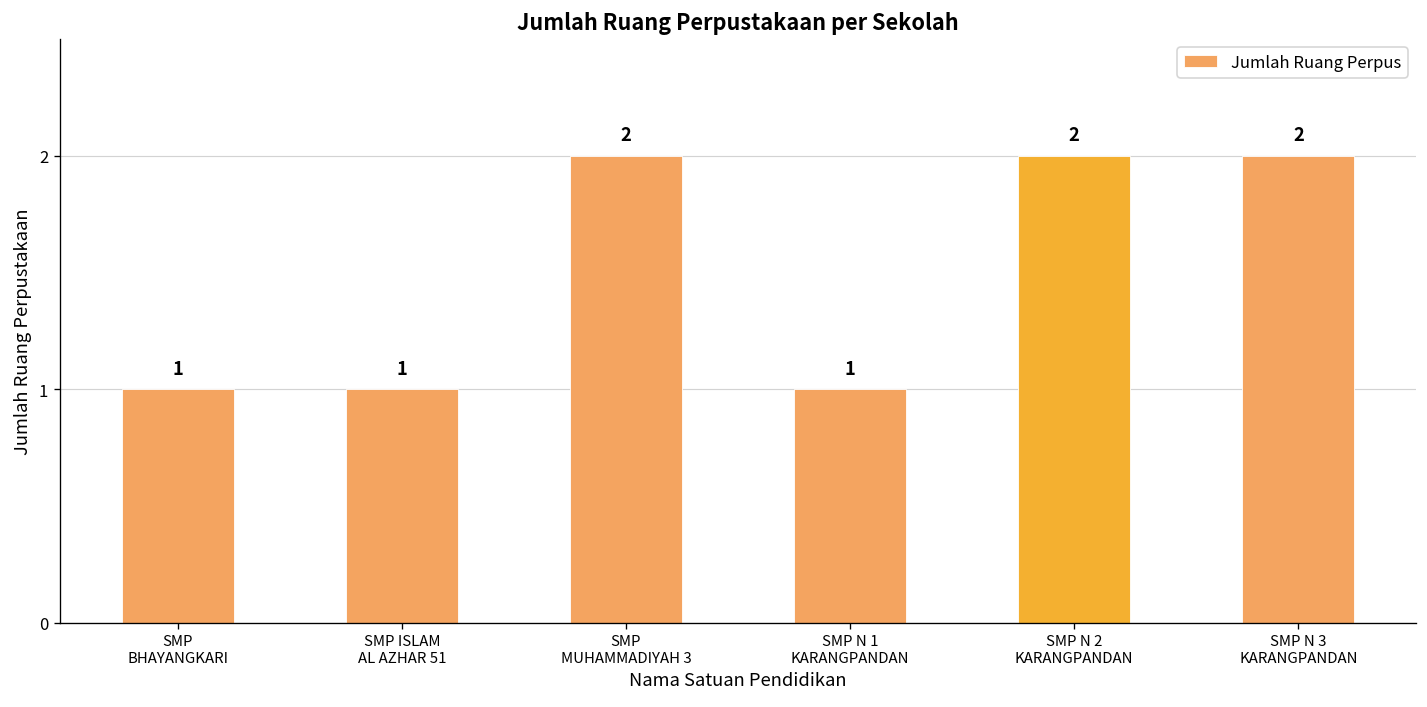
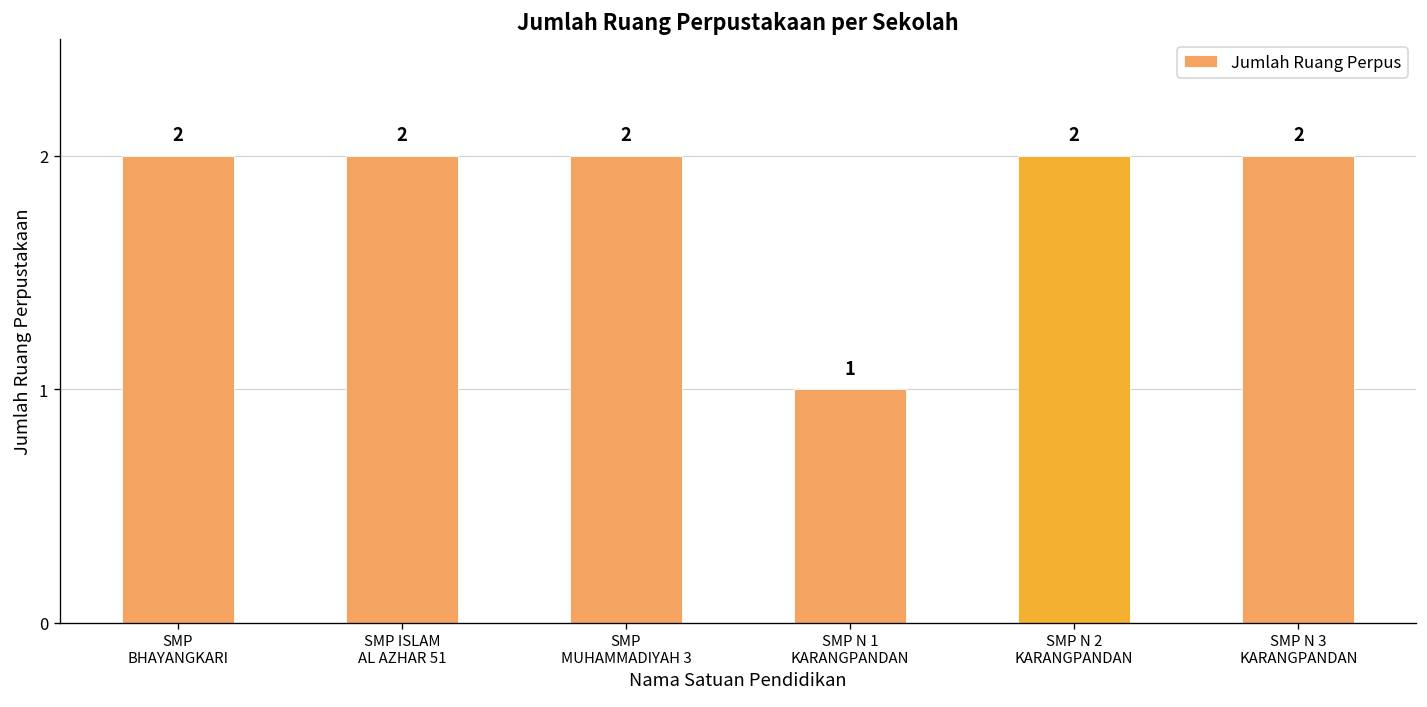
SMP BHAYANGKARI: 1 -> 2
SMP ISLAM AL AZHAR 51: 1 -> 2
